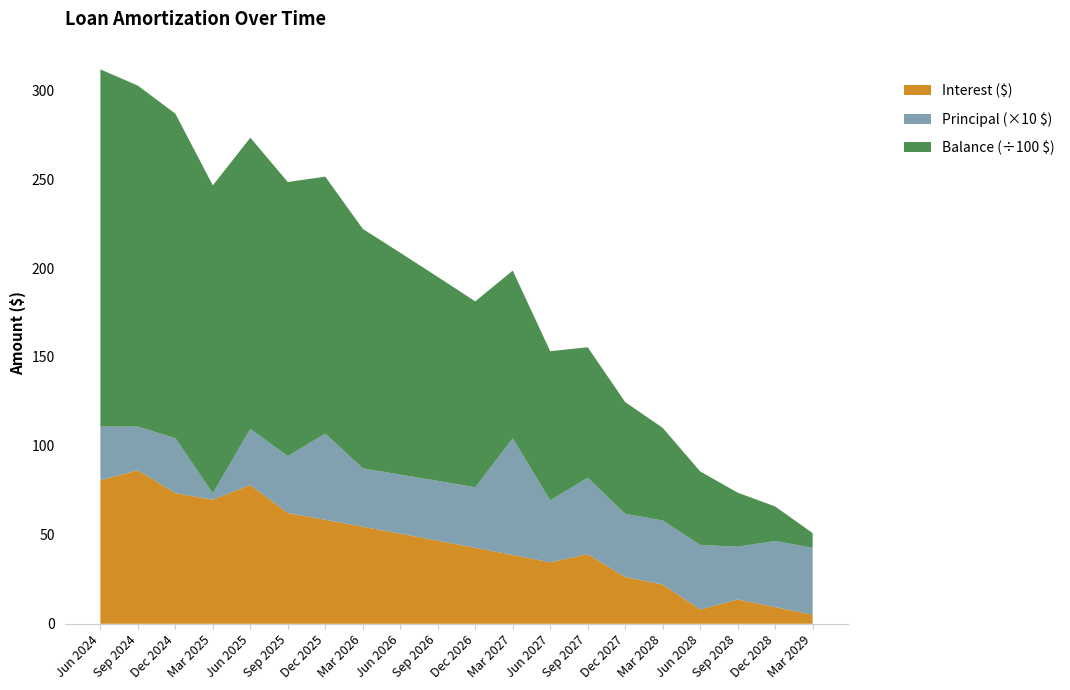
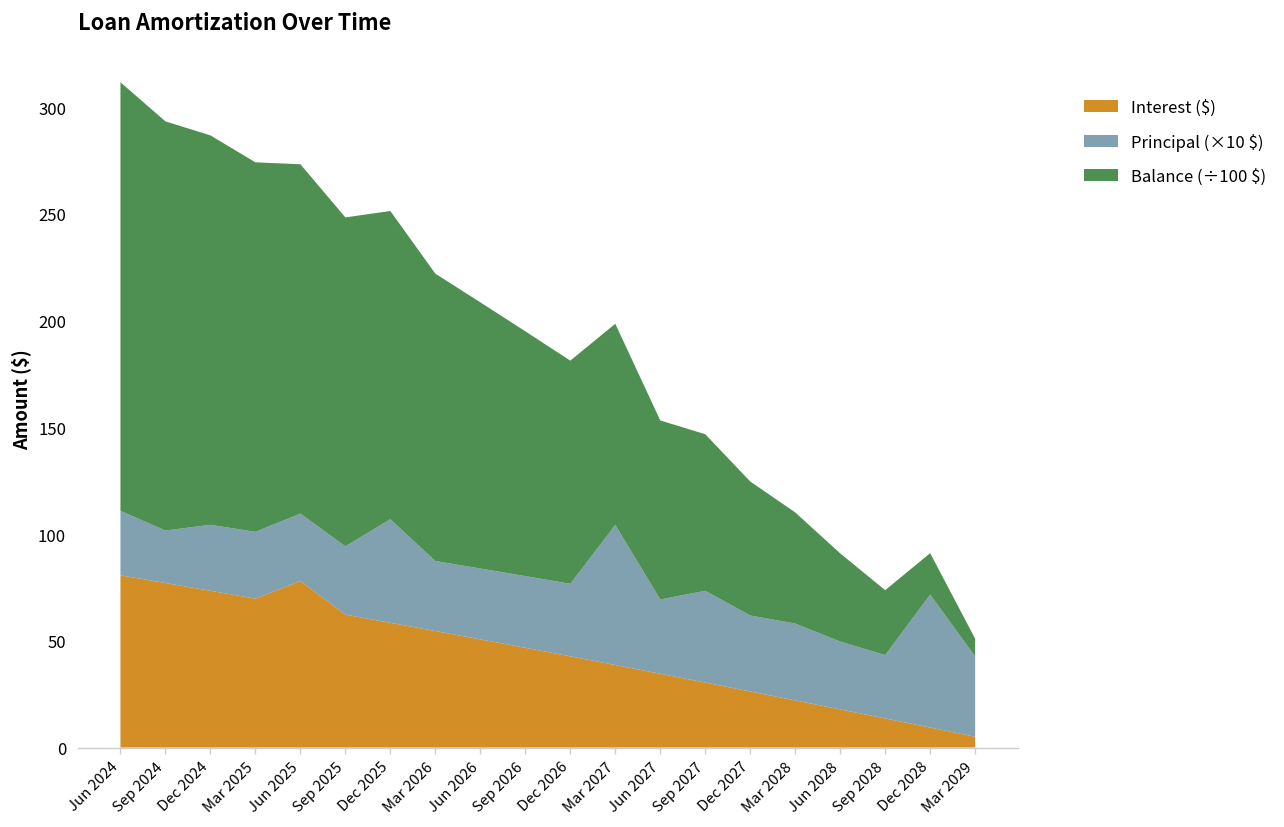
Interest ($), Sep 2024: 86 -> 77
Principal (×10 $), Mar 2025: 4 -> 31
Interest ($), Sep 2027: 39 -> 30
Interest ($), Jun 2028: 8 -> 18
Principal (×10 $), Jun 2028: 36 -> 32
Principal (×10 $), Dec 2028: 37 -> 62
